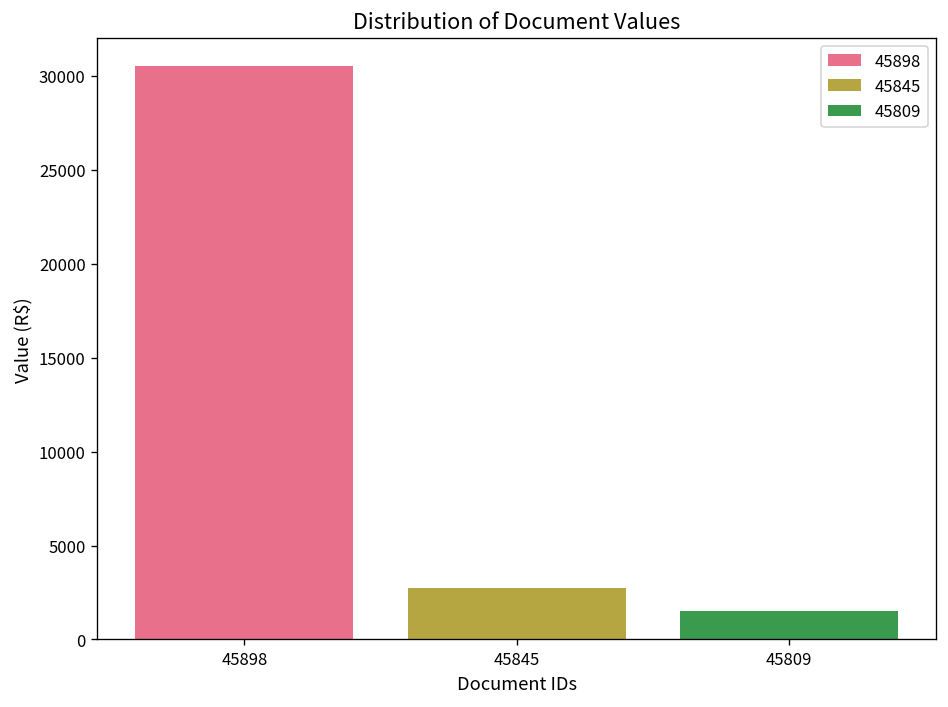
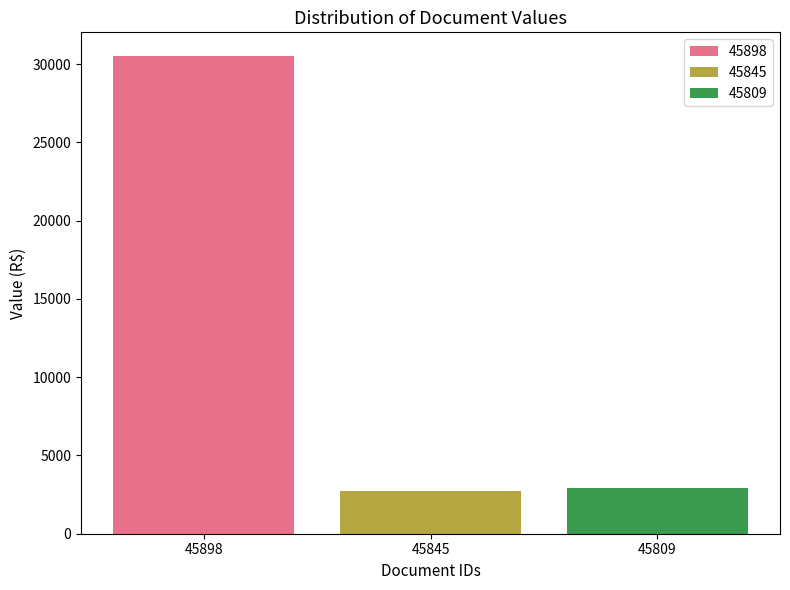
45809: 1500 -> 2900
